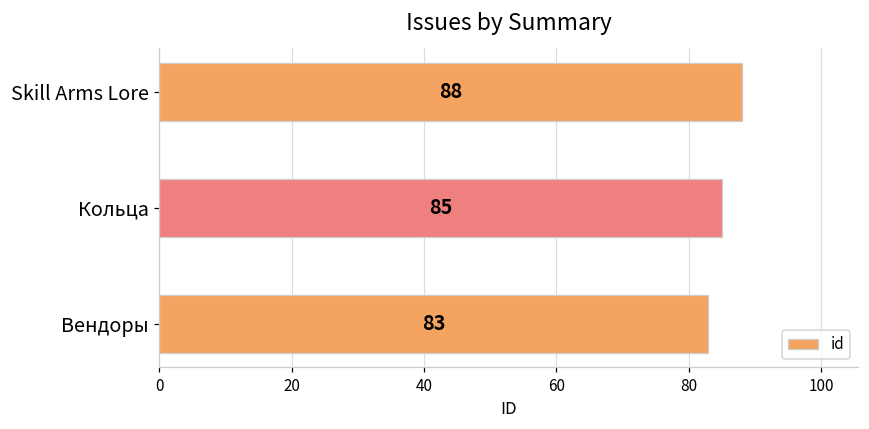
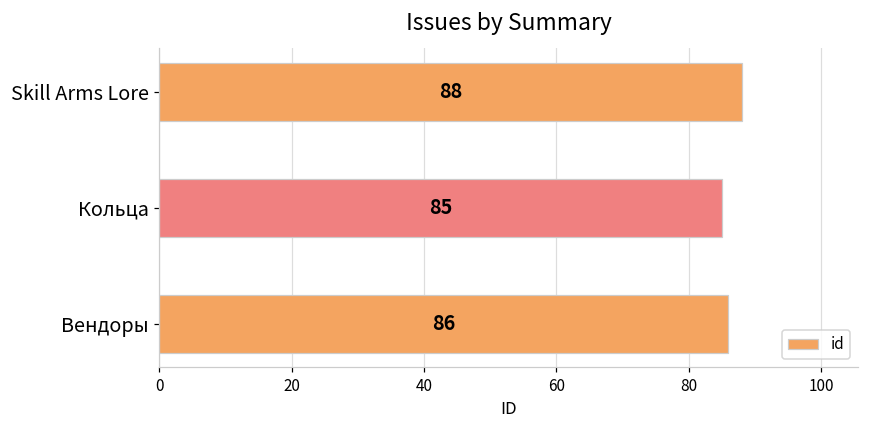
Вендоры: 83 -> 86
